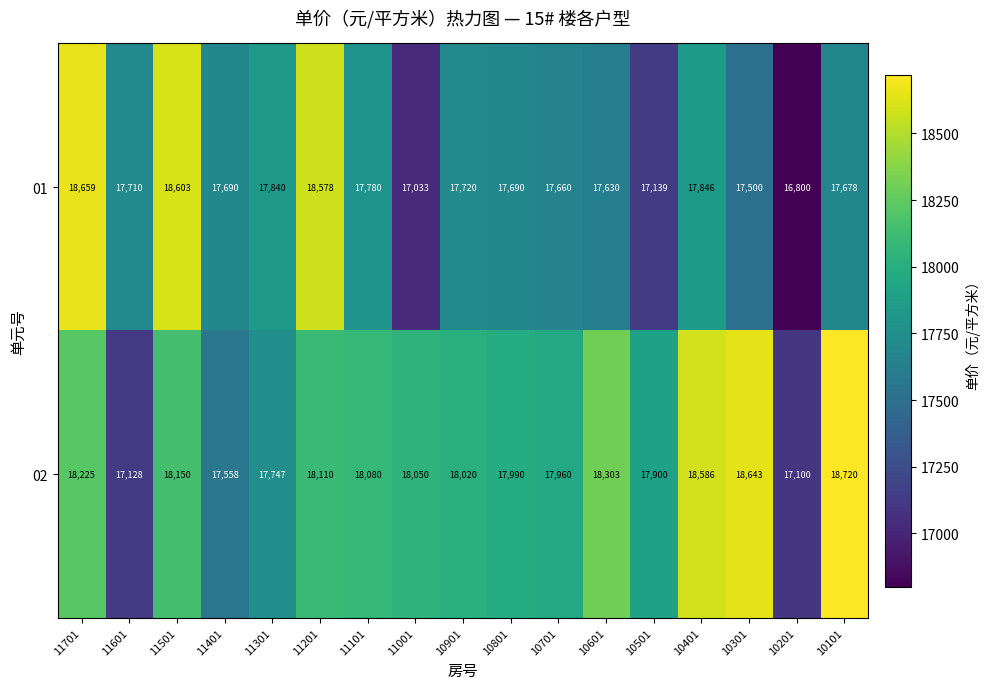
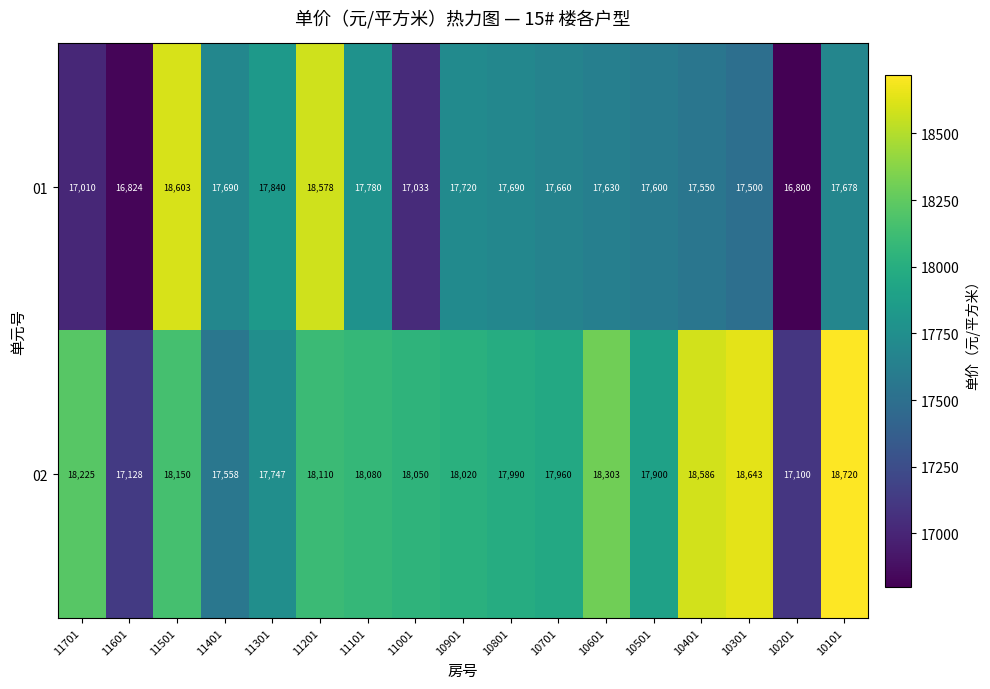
01, 11701: 18,659 -> 17,010
01, 11601: 17,710 -> 16,824
01, 10501: 17,139 -> 17,600
01, 10401: 17,846 -> 17,550
